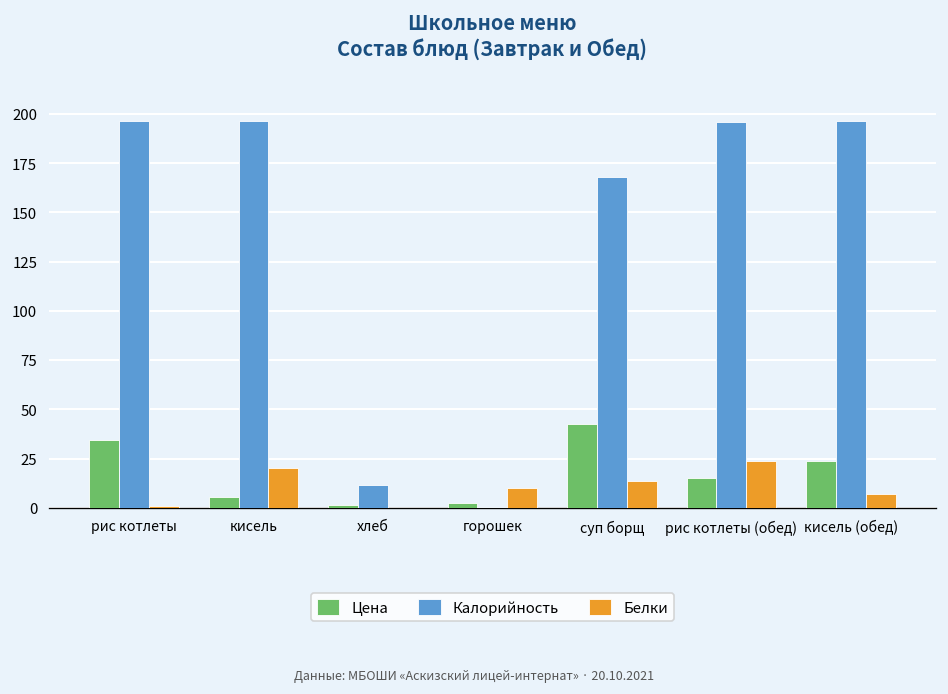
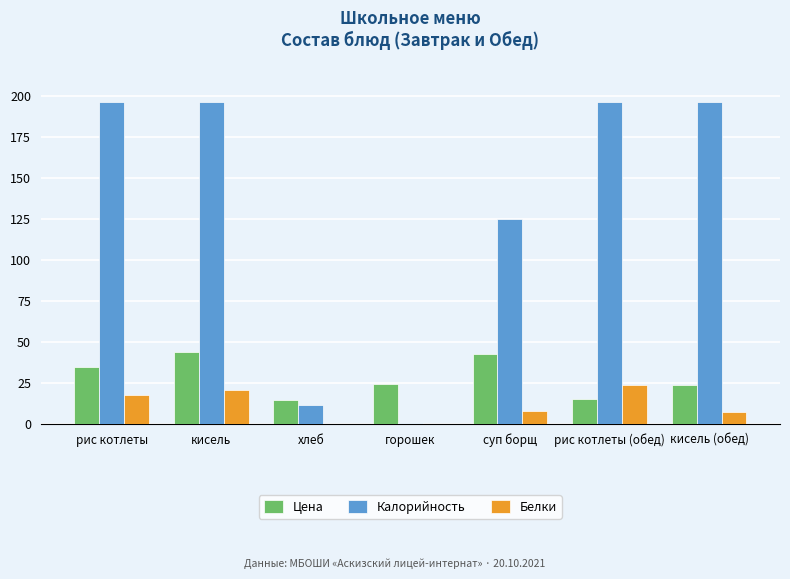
Белки, рис котлеты: 1 -> 18
Цена, кисель: 6 -> 44
Цена, хлеб: 1 -> 14
Цена, горошек: 2 -> 24
Белки, горошек: 10 -> 0
Калорийность, суп борщ: 168 -> 125
Белки, суп борщ: 14 -> 8
